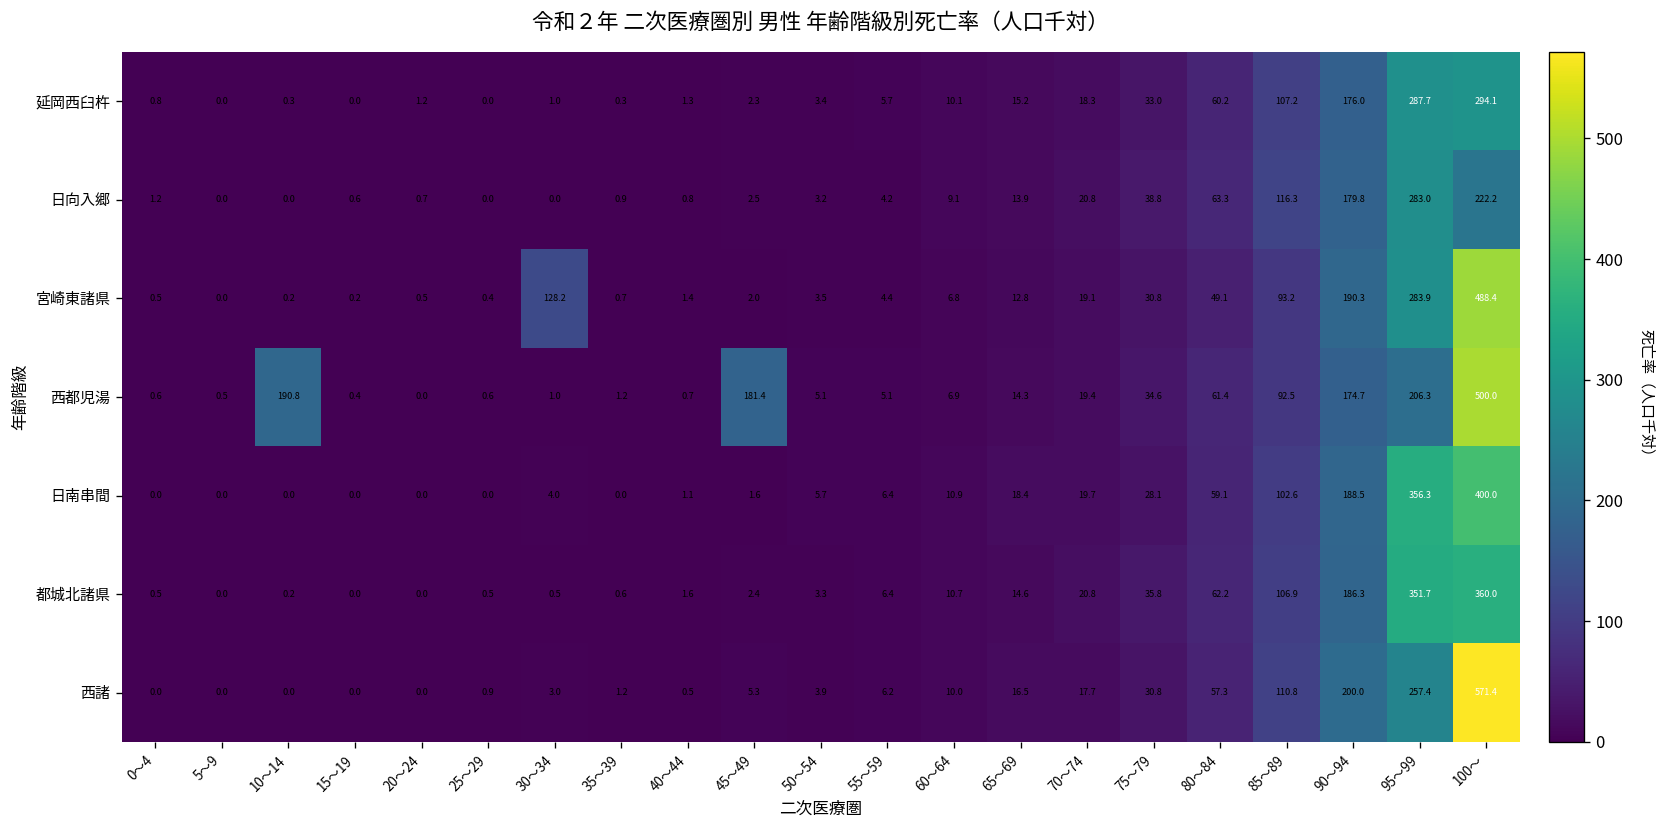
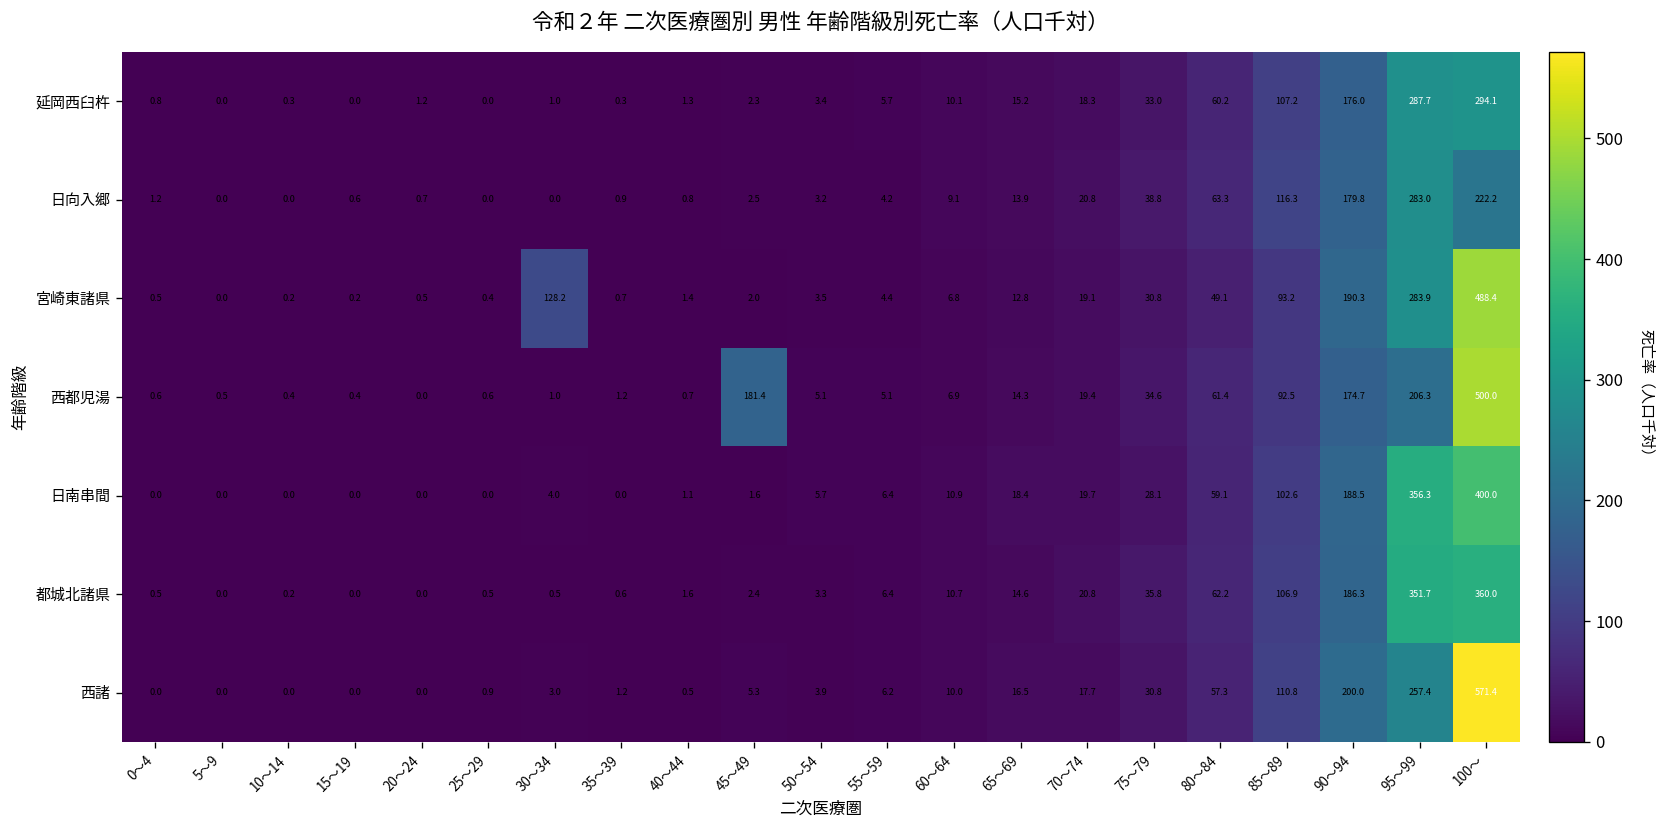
西都児湯, 10～14: 190.8 -> 0.4
